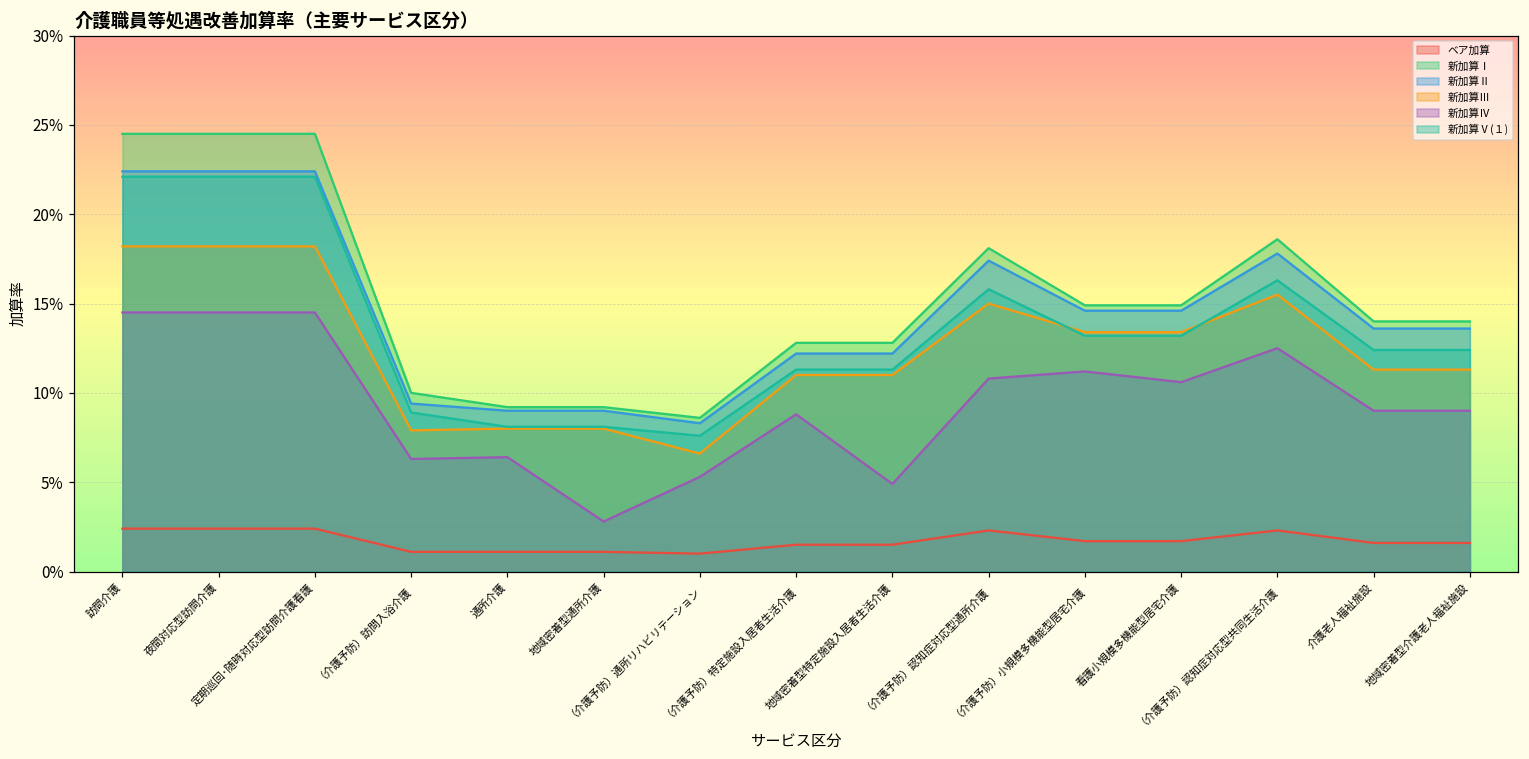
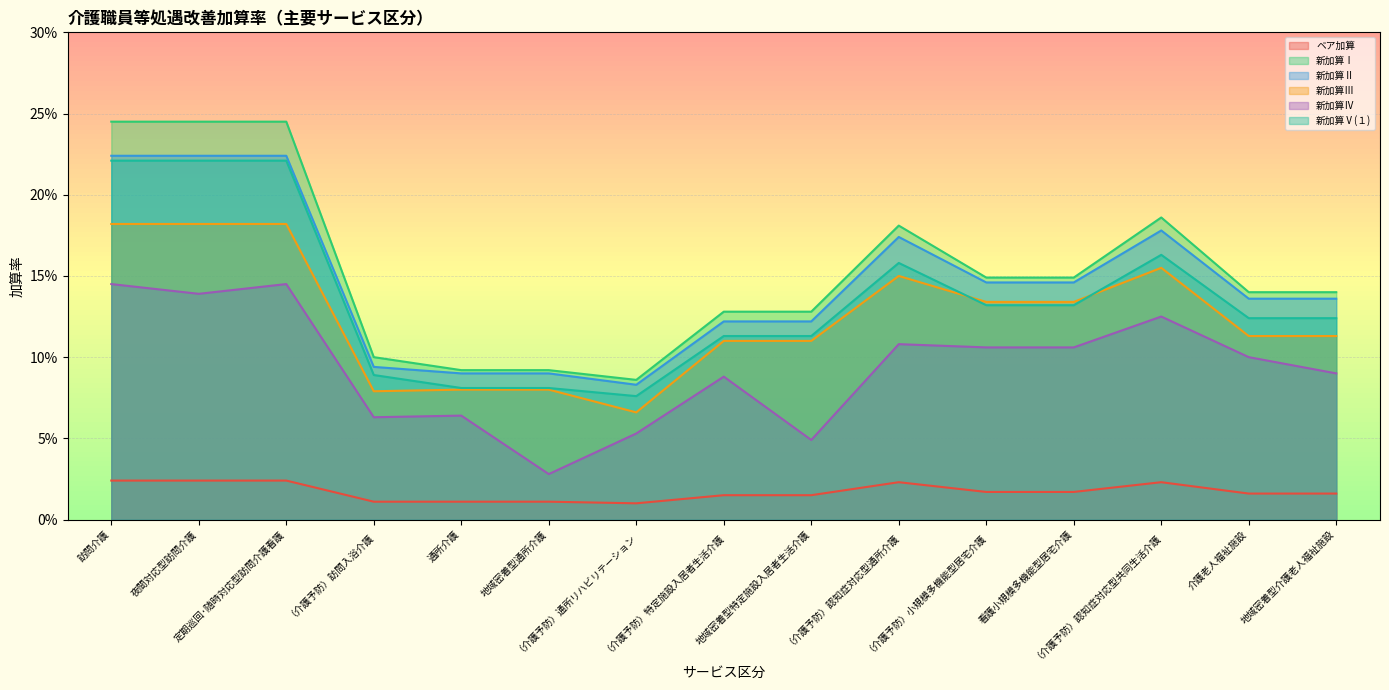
新加算Ⅳ, 夜間対応型訪問介護: 14.5% -> 13.9%
新加算Ⅳ, （介護予防）小規模多機能型居宅介護: 11.2% -> 10.6%
新加算Ⅳ, 介護老人福祉施設: 9.0% -> 10.0%
